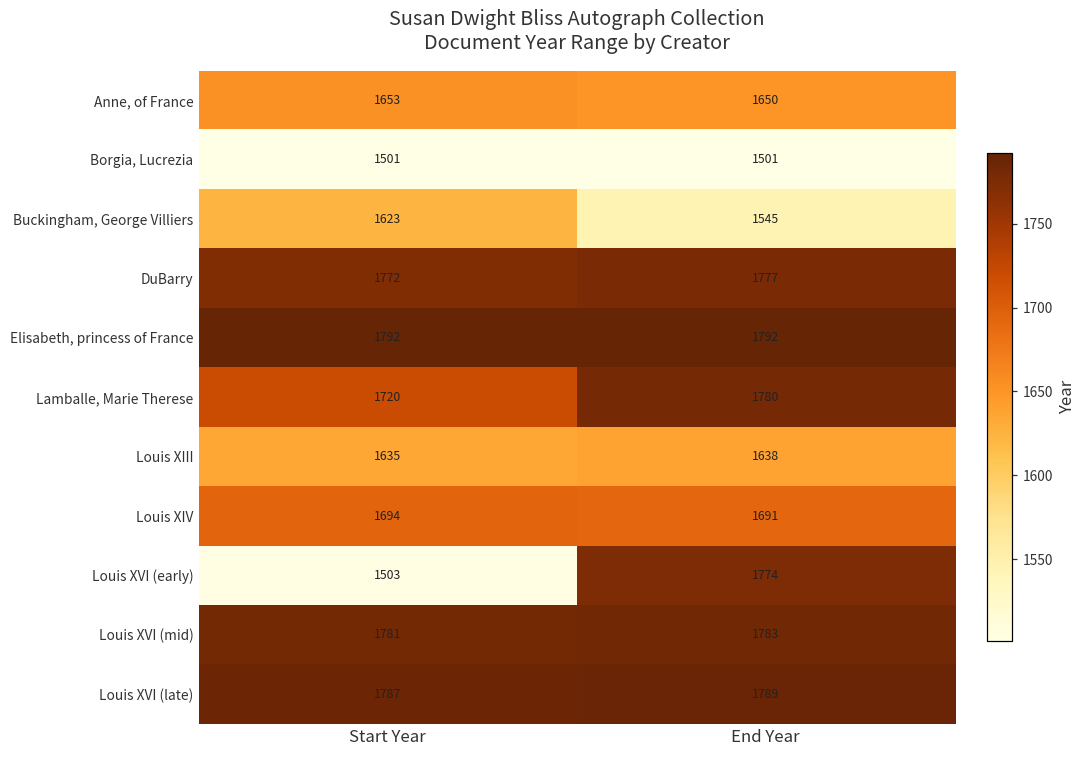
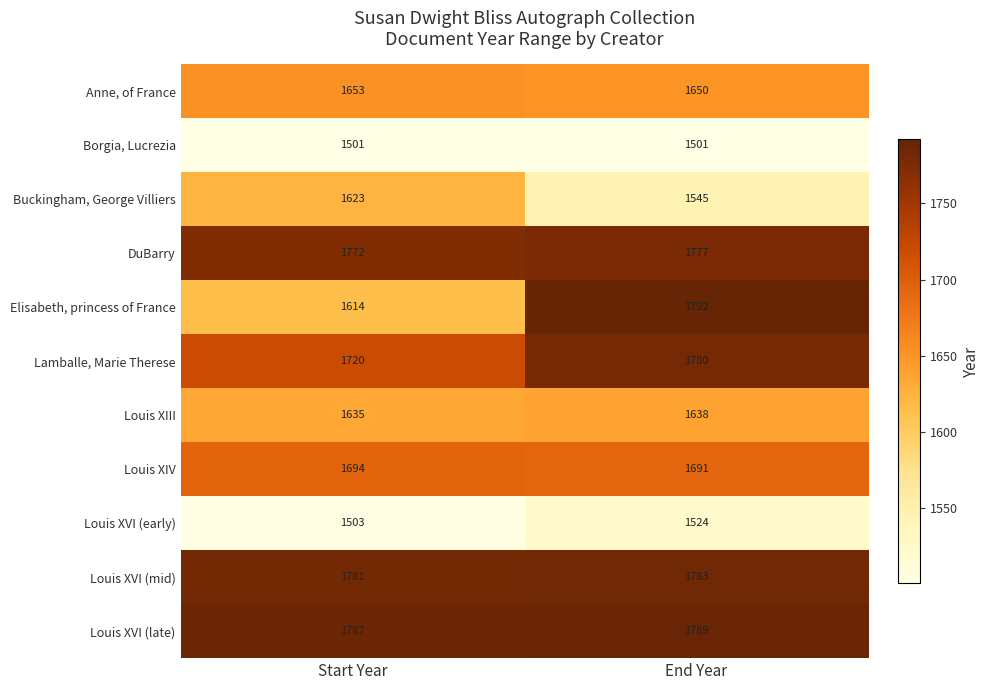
Elisabeth, princess of France, Start Year: 1792 -> 1614
Louis XVI (early), End Year: 1774 -> 1524
